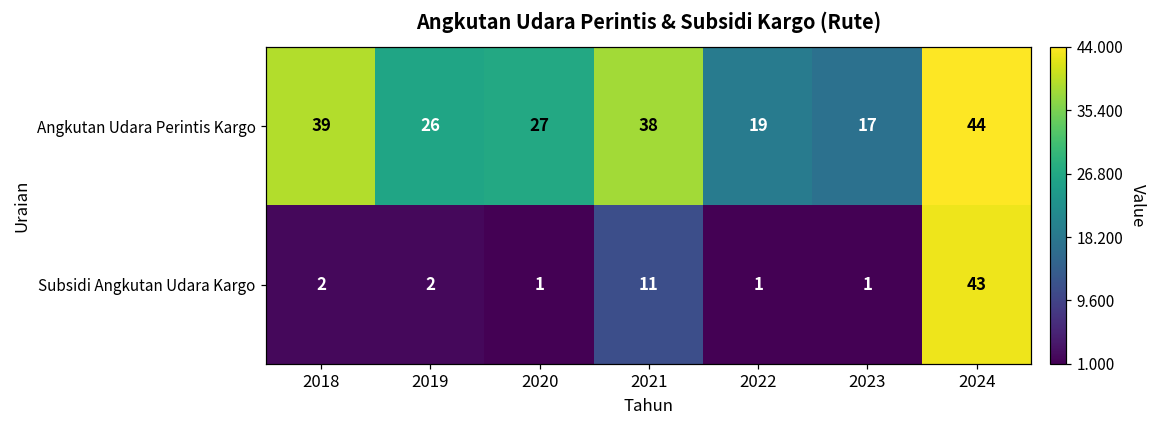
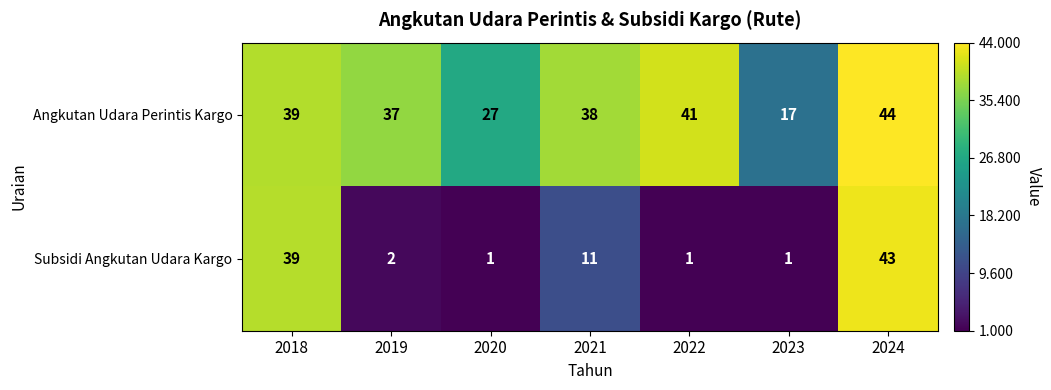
Angkutan Udara Perintis Kargo, 2019: 26 -> 37
Angkutan Udara Perintis Kargo, 2022: 19 -> 41
Subsidi Angkutan Udara Kargo, 2018: 2 -> 39
